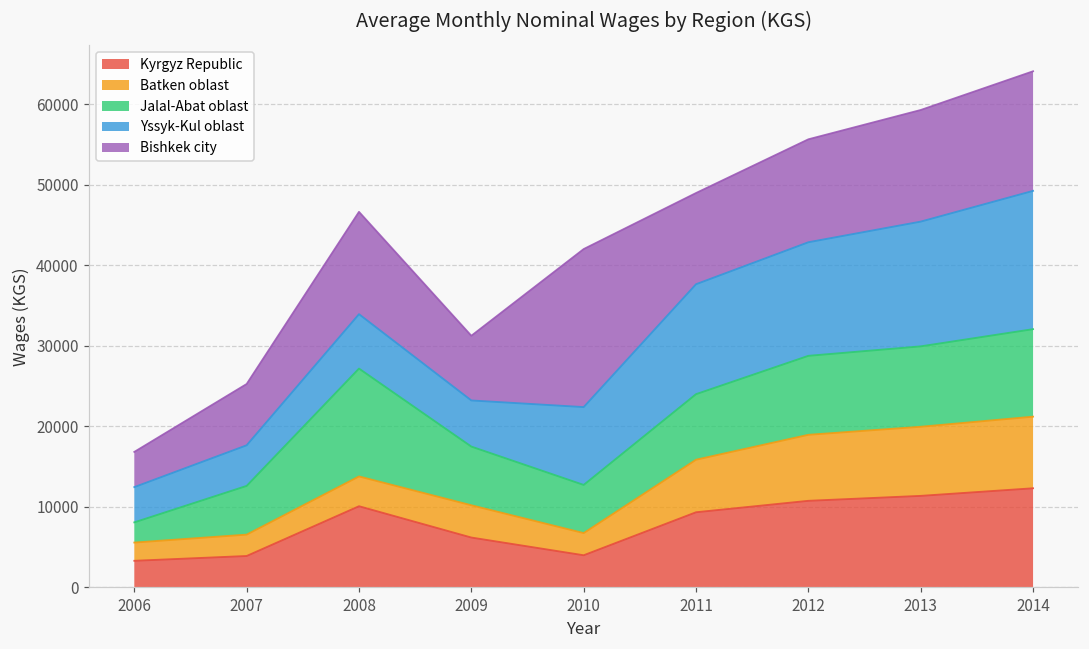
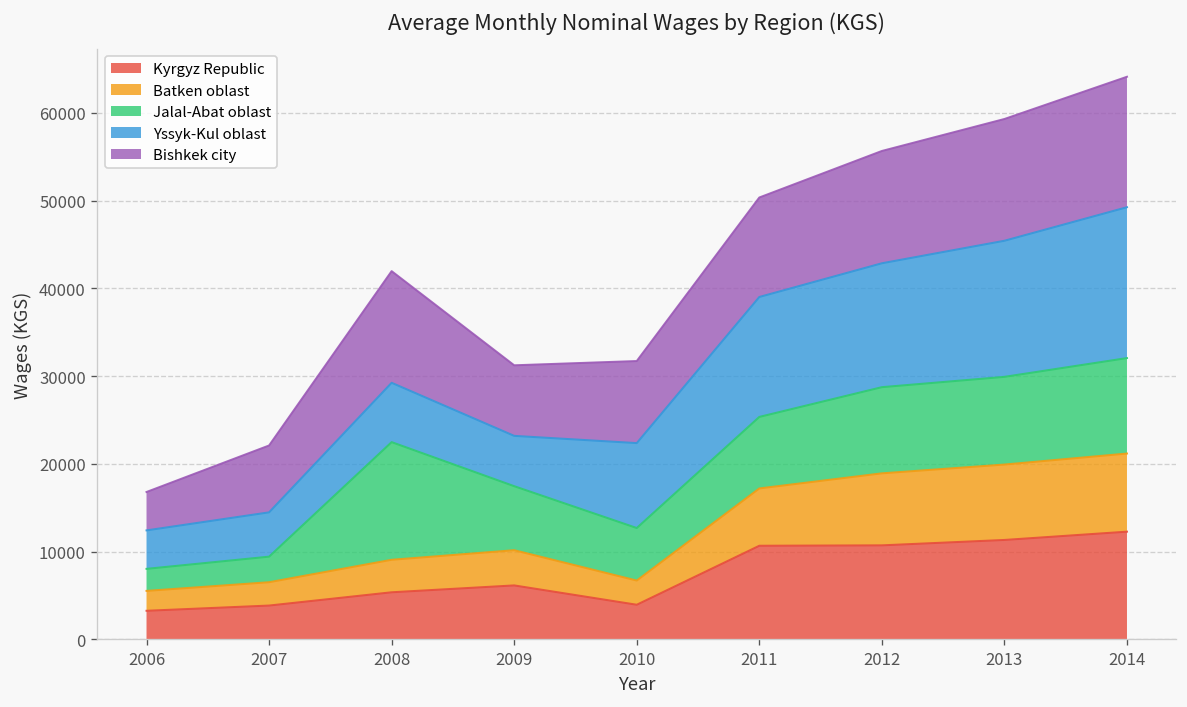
Jalal-Abat oblast, 2007: 6000 -> 3000
Kyrgyz Republic, 2008: 10000 -> 5000
Bishkek city, 2010: 20000 -> 9000
Kyrgyz Republic, 2011: 9000 -> 11000
